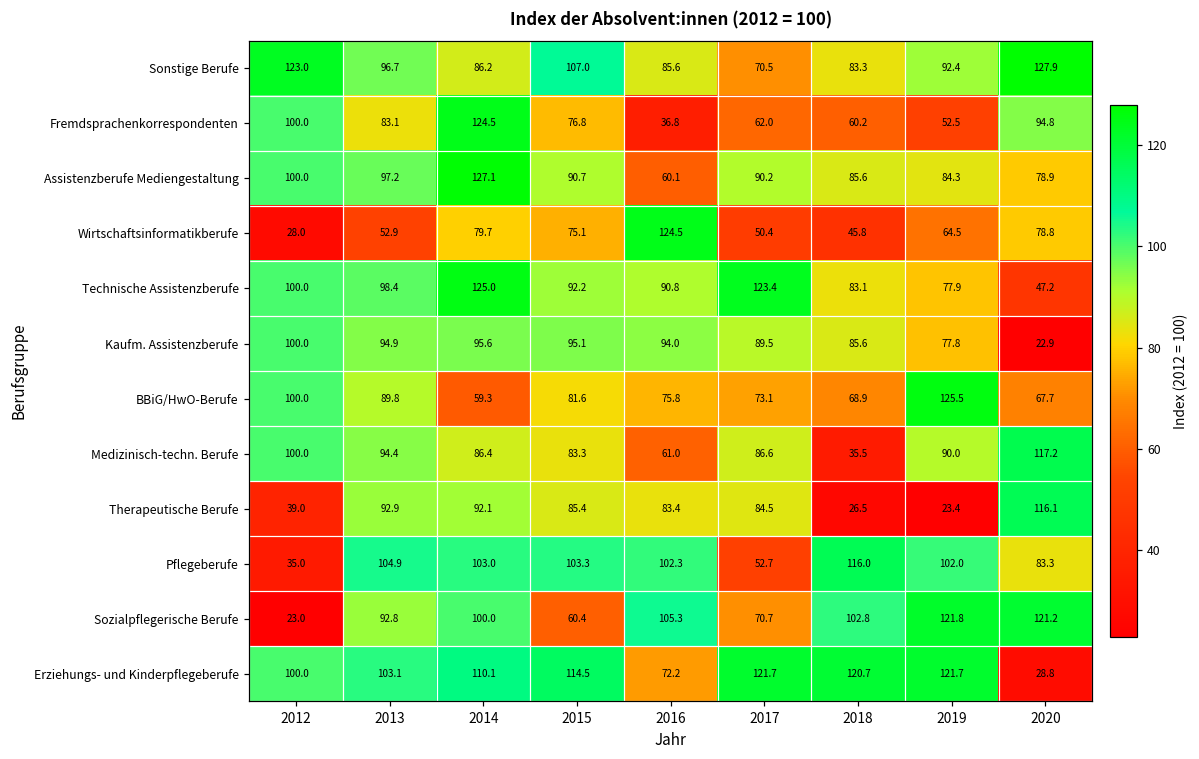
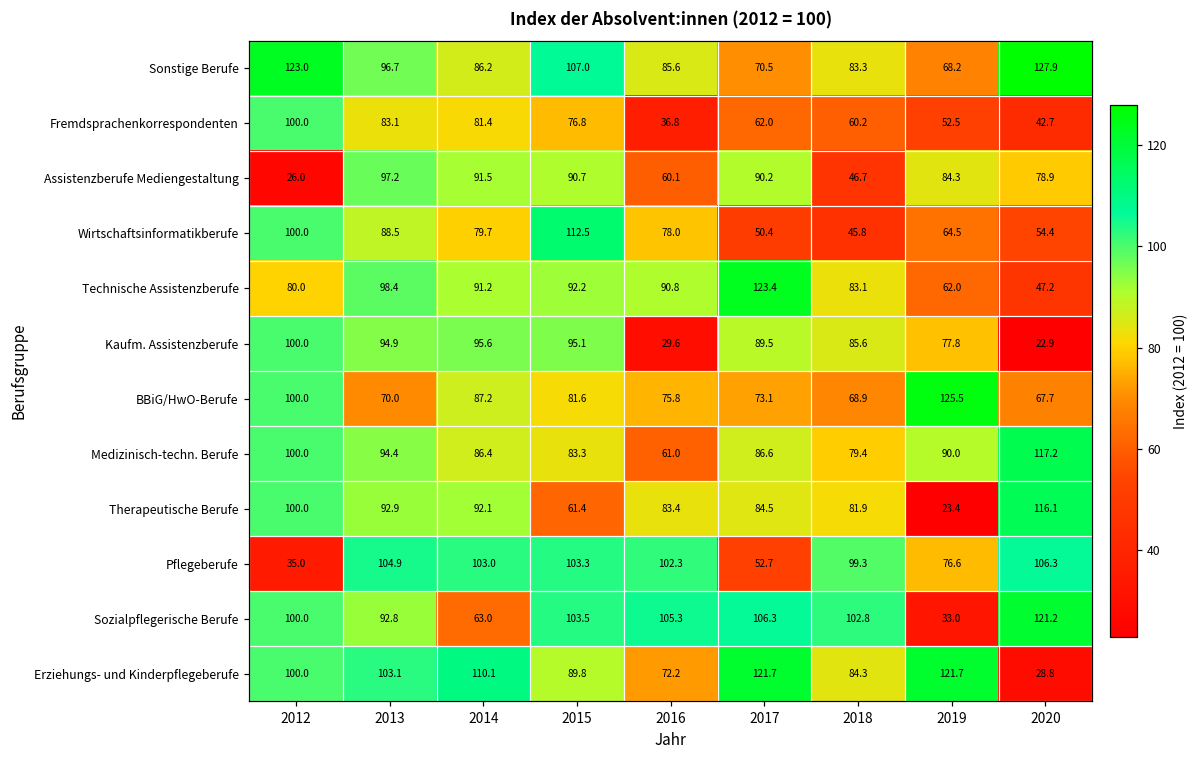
Sonstige Berufe, 2019: 92.4 -> 68.2
Fremdsprachenkorrespondenten, 2014: 124.5 -> 81.4
Fremdsprachenkorrespondenten, 2020: 94.8 -> 42.7
Assistenzberufe Mediengestaltung, 2012: 100.0 -> 26.0
Assistenzberufe Mediengestaltung, 2014: 127.1 -> 91.5
Assistenzberufe Mediengestaltung, 2018: 85.6 -> 46.7
Wirtschaftsinformatikberufe, 2012: 28.0 -> 100.0
Wirtschaftsinformatikberufe, 2013: 52.9 -> 88.5
Wirtschaftsinformatikberufe, 2015: 75.1 -> 112.5
Wirtschaftsinformatikberufe, 2016: 124.5 -> 78.0
Wirtschaftsinformatikberufe, 2020: 78.8 -> 54.4
Technische Assistenzberufe, 2012: 100.0 -> 80.0
Technische Assistenzberufe, 2014: 125.0 -> 91.2
Technische Assistenzberufe, 2019: 77.9 -> 62.0
Kaufm. Assistenzberufe, 2016: 94.0 -> 29.6
BBiG/HwO-Berufe, 2013: 89.8 -> 70.0
BBiG/HwO-Berufe, 2014: 59.3 -> 87.2
Medizinisch-techn. Berufe, 2018: 35.5 -> 79.4
Therapeutische Berufe, 2012: 39.0 -> 100.0
Therapeutische Berufe, 2015: 85.4 -> 61.4
Therapeutische Berufe, 2018: 26.5 -> 81.9
Pflegeberufe, 2018: 116.0 -> 99.3
Pflegeberufe, 2019: 102.0 -> 76.6
Pflegeberufe, 2020: 83.3 -> 106.3
Sozialpflegerische Berufe, 2012: 23.0 -> 100.0
Sozialpflegerische Berufe, 2014: 100.0 -> 63.0
Sozialpflegerische Berufe, 2015: 60.4 -> 103.5
Sozialpflegerische Berufe, 2017: 70.7 -> 106.3
Sozialpflegerische Berufe, 2019: 121.8 -> 33.0
Erziehungs- und Kinderpflegeberufe, 2015: 114.5 -> 89.8
Erziehungs- und Kinderpflegeberufe, 2018: 120.7 -> 84.3
